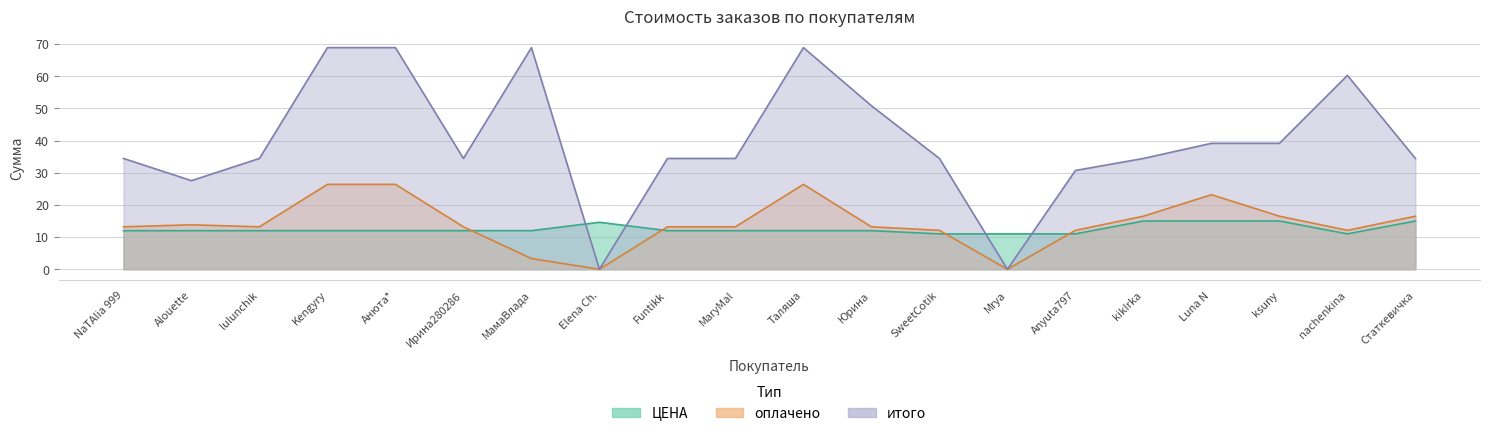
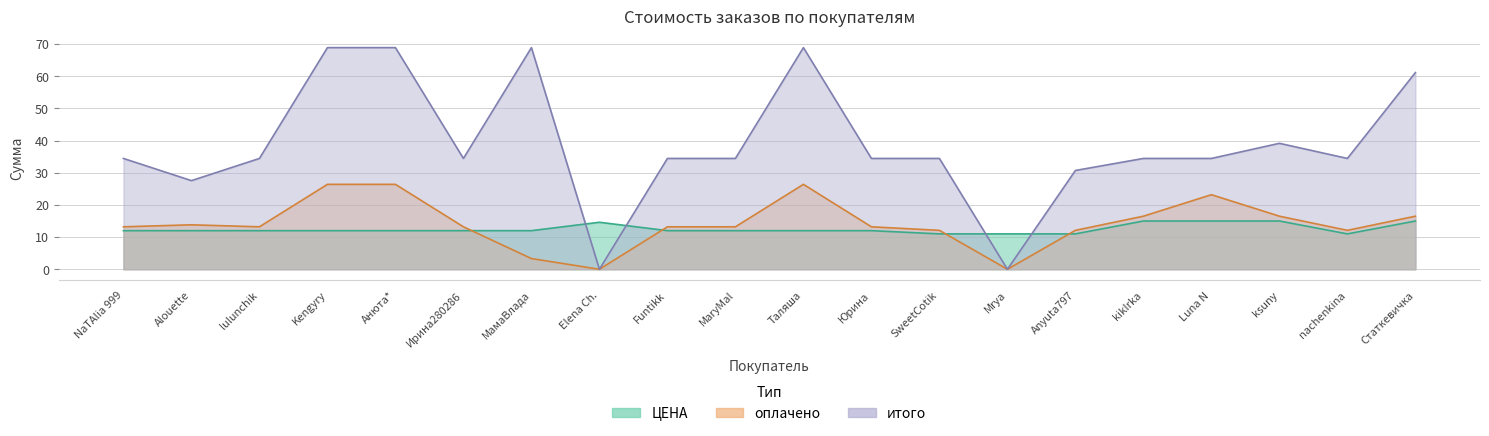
итого, Юрина: 51 -> 34
итого, Luna N: 39 -> 34
итого, nachenkina: 60 -> 34
итого, Статкевичка: 34 -> 61
